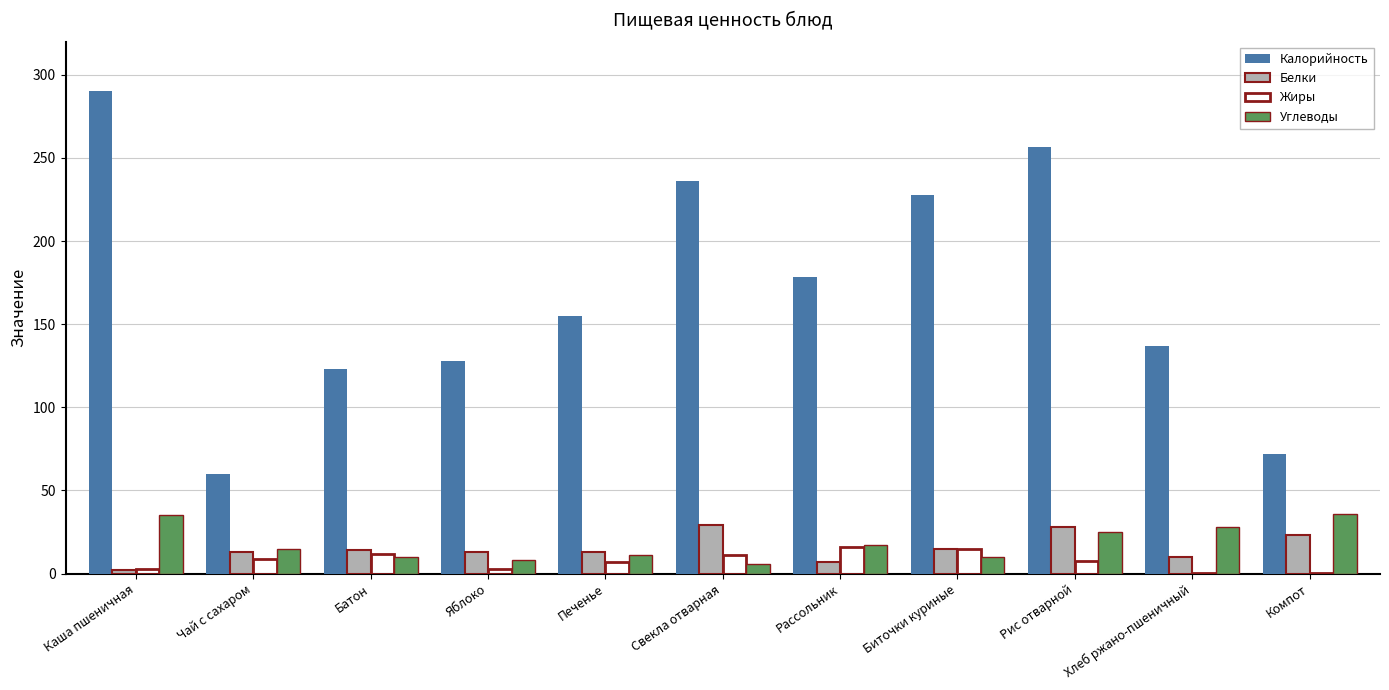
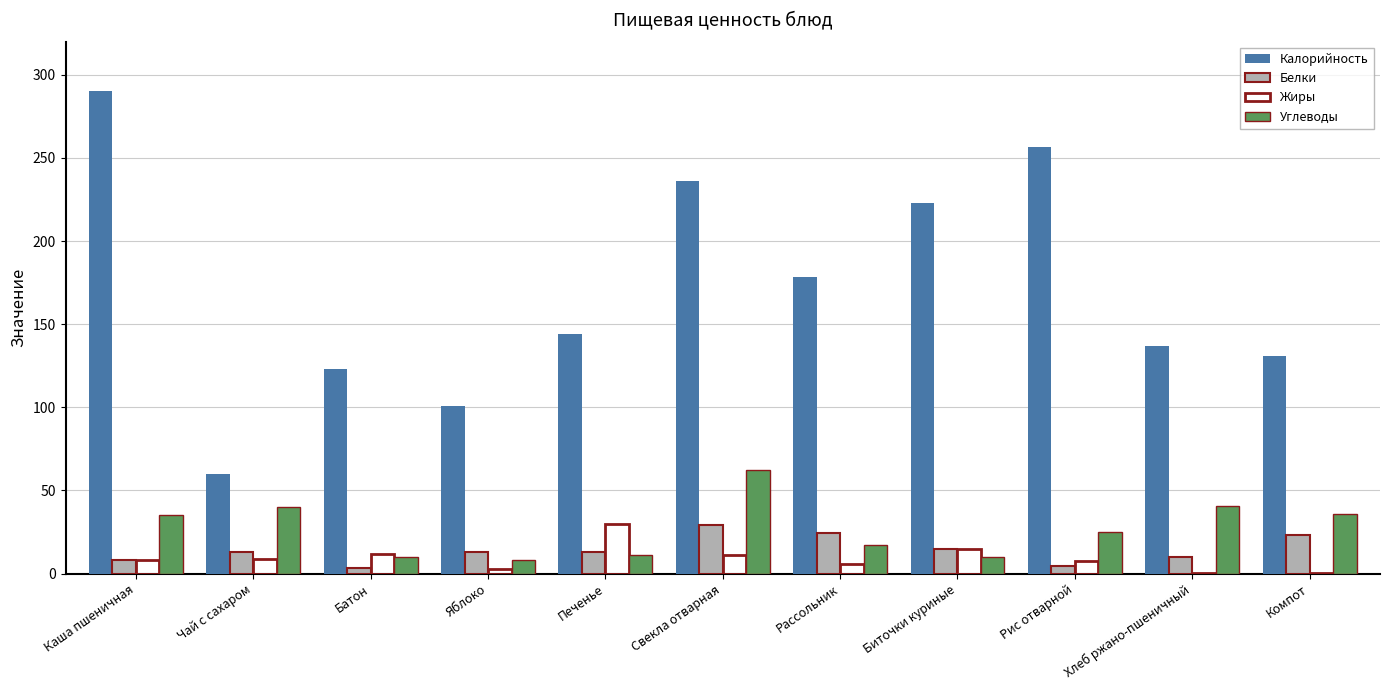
Белки, Каша пшеничная: 2 -> 8
Жиры, Каша пшеничная: 3 -> 8
Углеводы, Чай с сахаром: 15 -> 40
Белки, Батон: 14 -> 3
Калорийность, Яблоко: 128 -> 101
Калорийность, Печенье: 155 -> 144
Жиры, Печенье: 7 -> 30
Углеводы, Свекла отварная: 6 -> 62
Белки, Рассольник: 7 -> 25
Жиры, Рассольник: 16 -> 6
Калорийность, Биточки куриные: 228 -> 223
Белки, Рис отварной: 28 -> 5
Углеводы, Хлеб ржано-пшеничный: 28 -> 41
Калорийность, Компот: 72 -> 131
